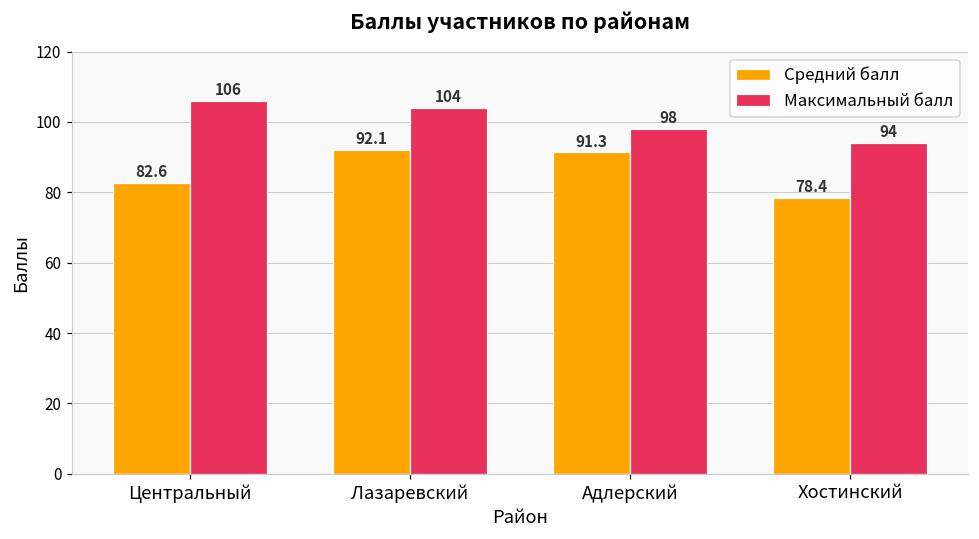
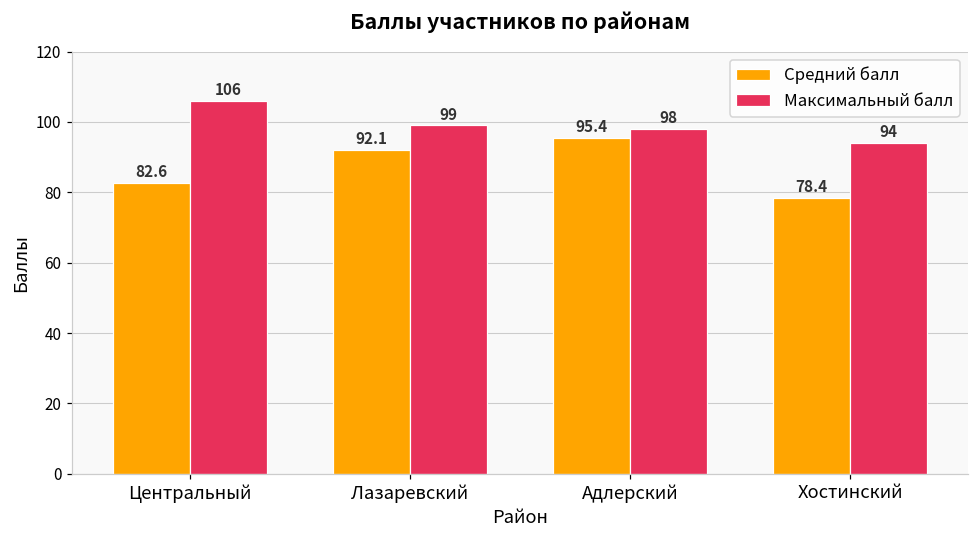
Максимальный балл, Лазаревский: 104 -> 99
Средний балл, Адлерский: 91.3 -> 95.4
